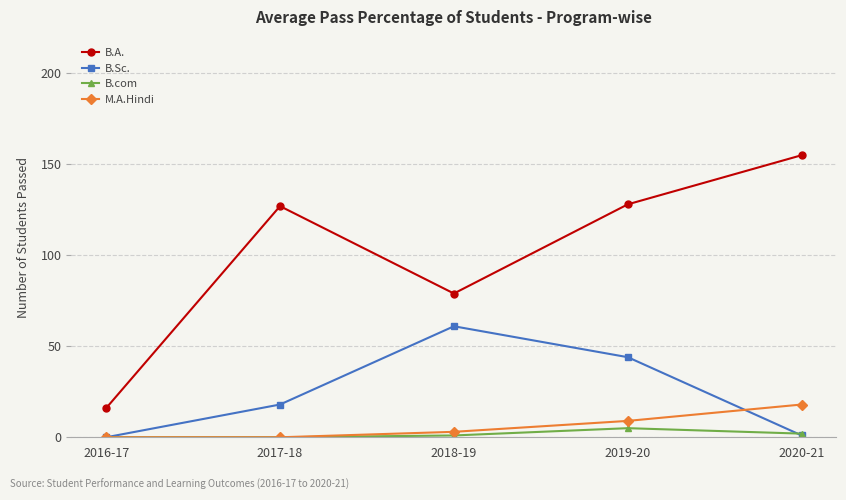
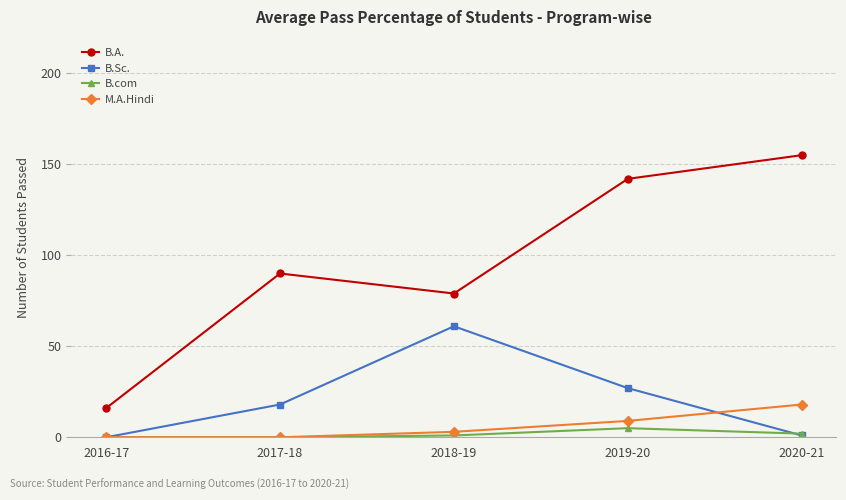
B.A., 2017-18: 127 -> 90
B.A., 2019-20: 128 -> 142
B.Sc., 2019-20: 44 -> 27
